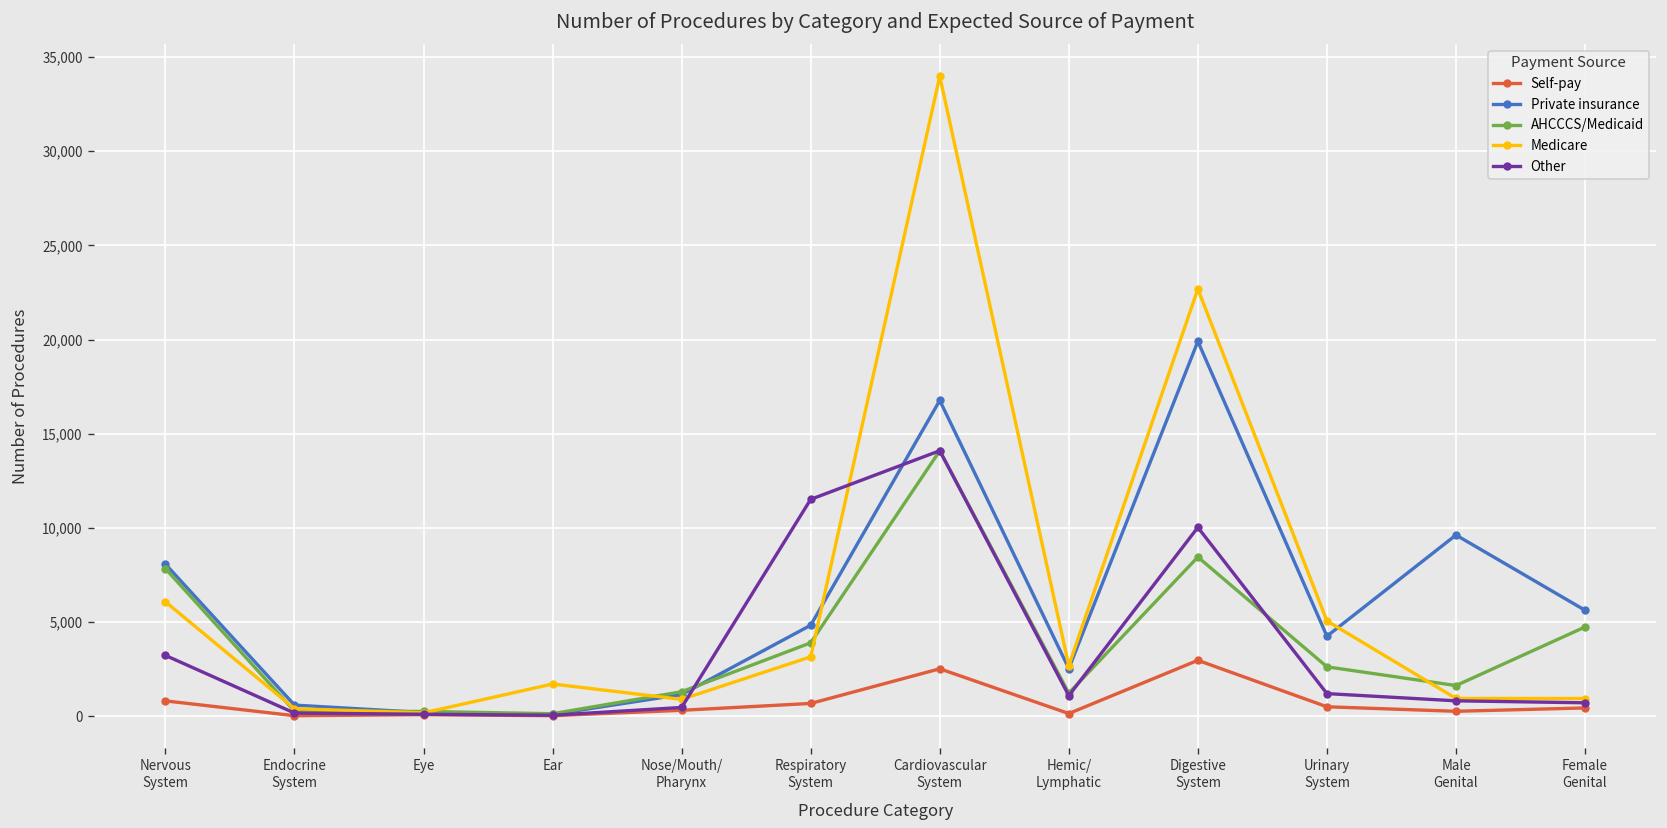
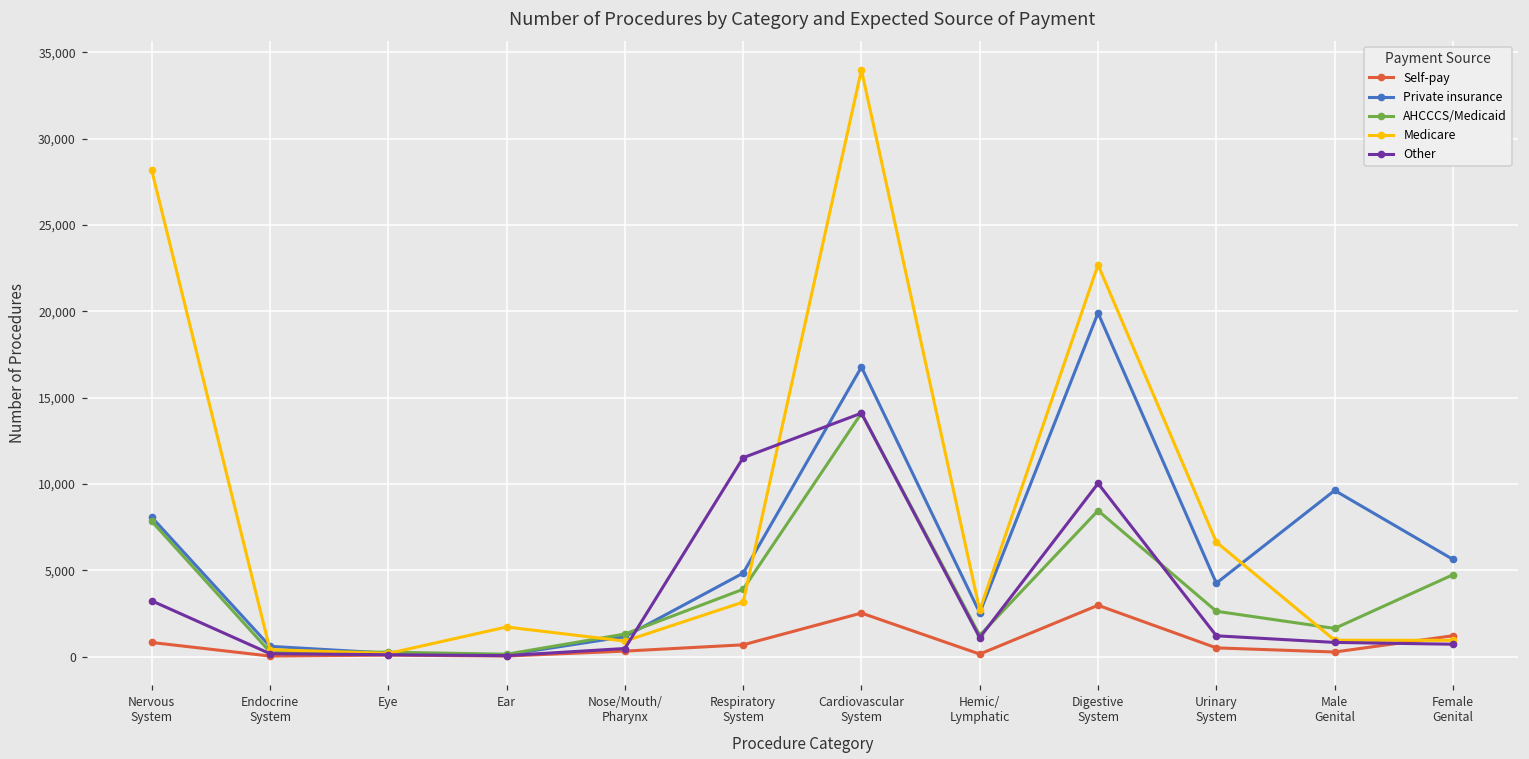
Medicare, Nervous System: 6,100 -> 28,200
Medicare, Urinary System: 5,100 -> 6,600
Self-pay, Female Genital: 400 -> 1,200
